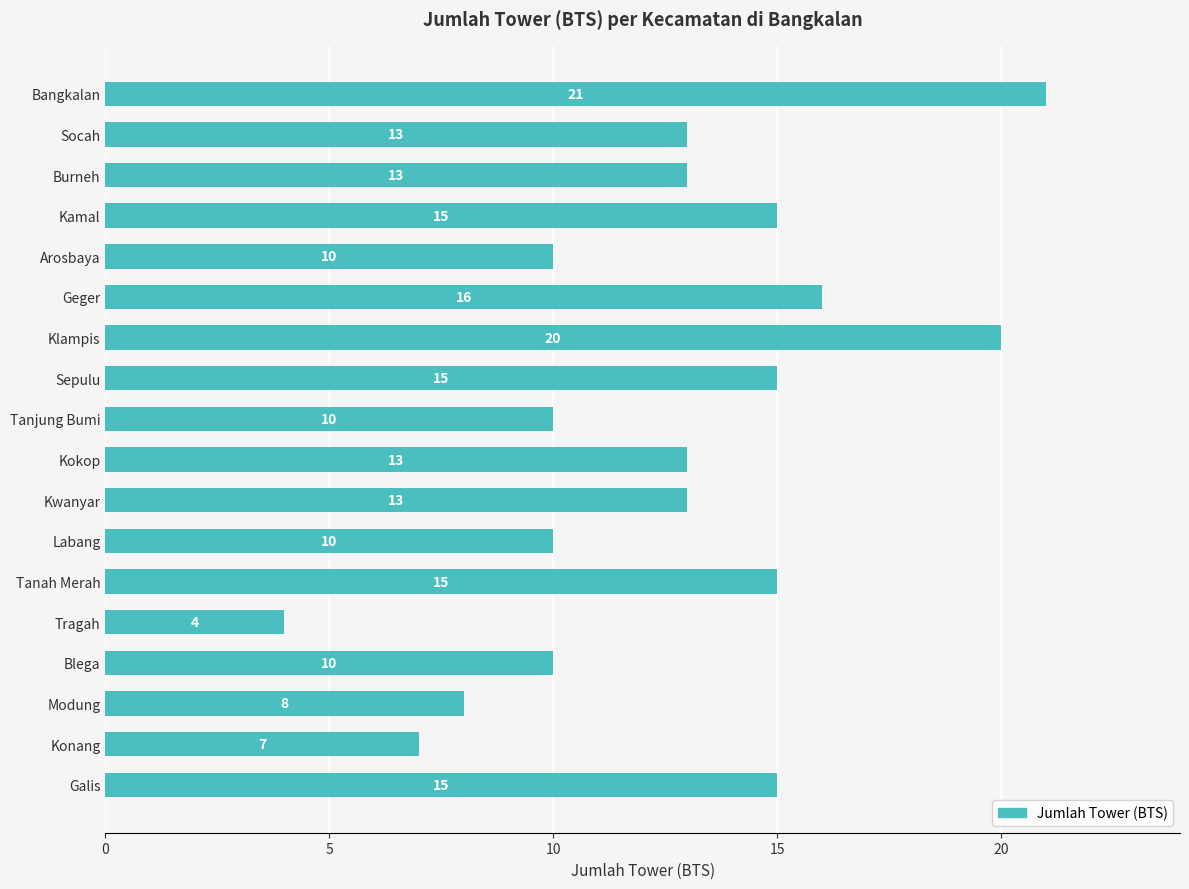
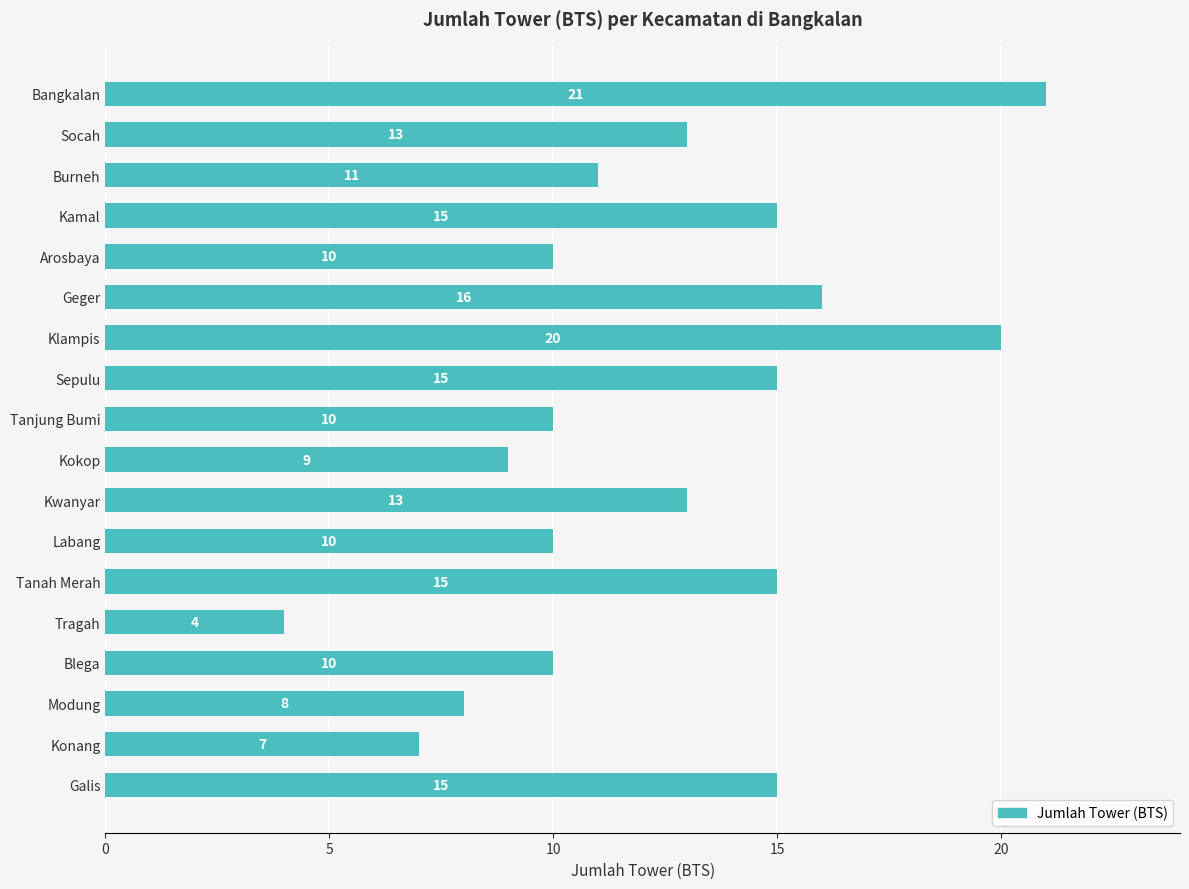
Burneh: 13 -> 11
Kokop: 13 -> 9
